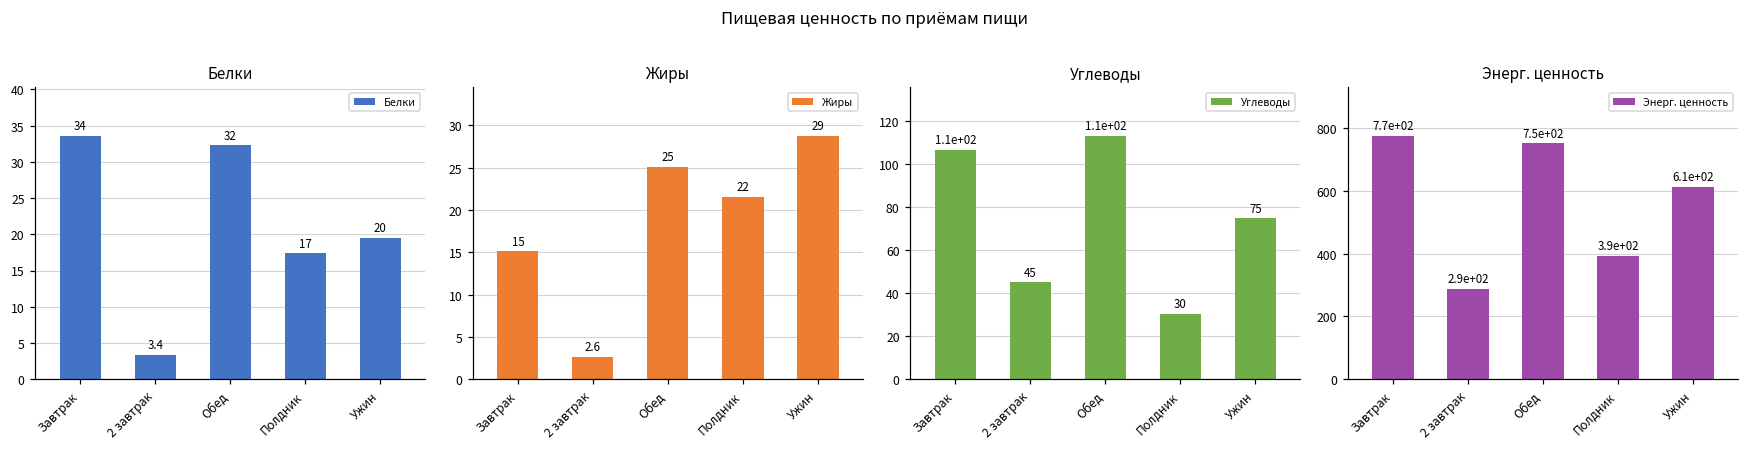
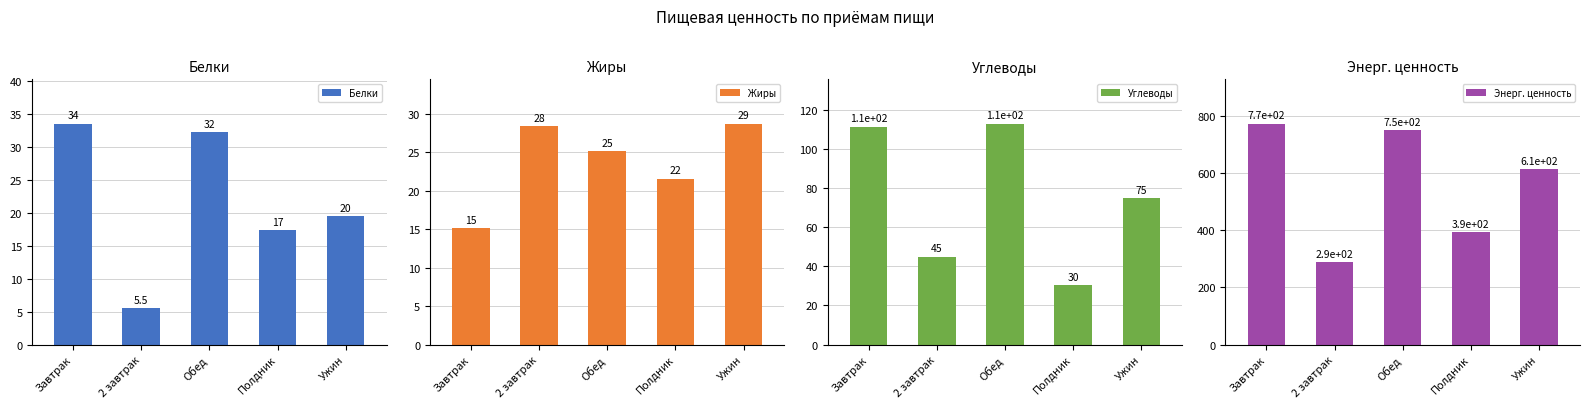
Белки, 2 завтрак: 3.4 -> 5.5
Жиры, 2 завтрак: 2.6 -> 28
Углеводы, Завтрак: 106 -> 111
